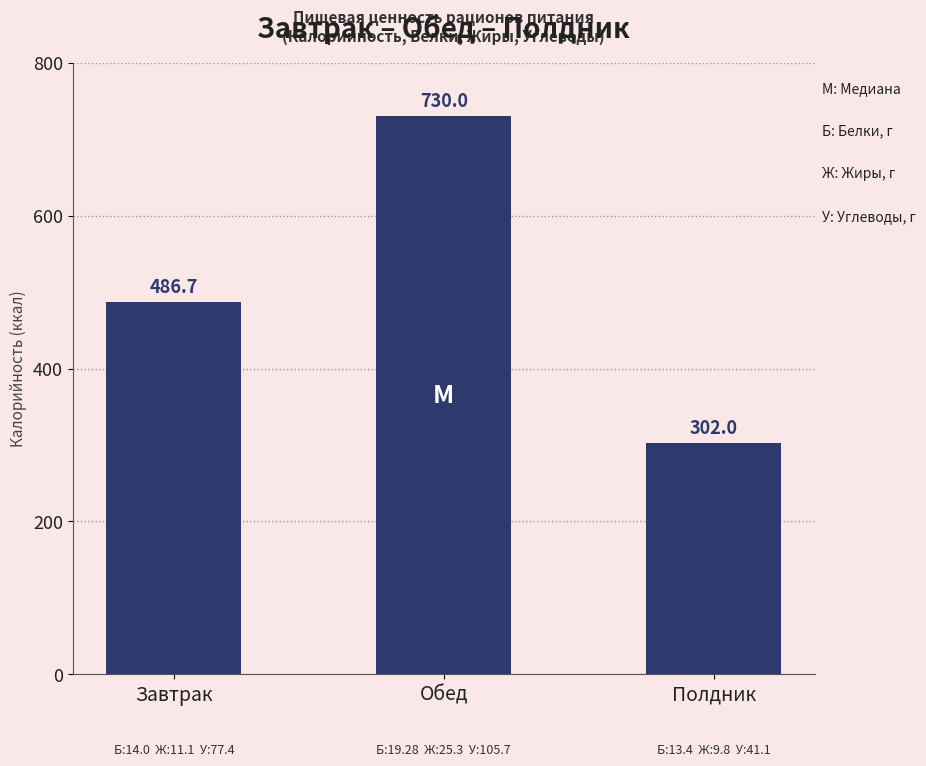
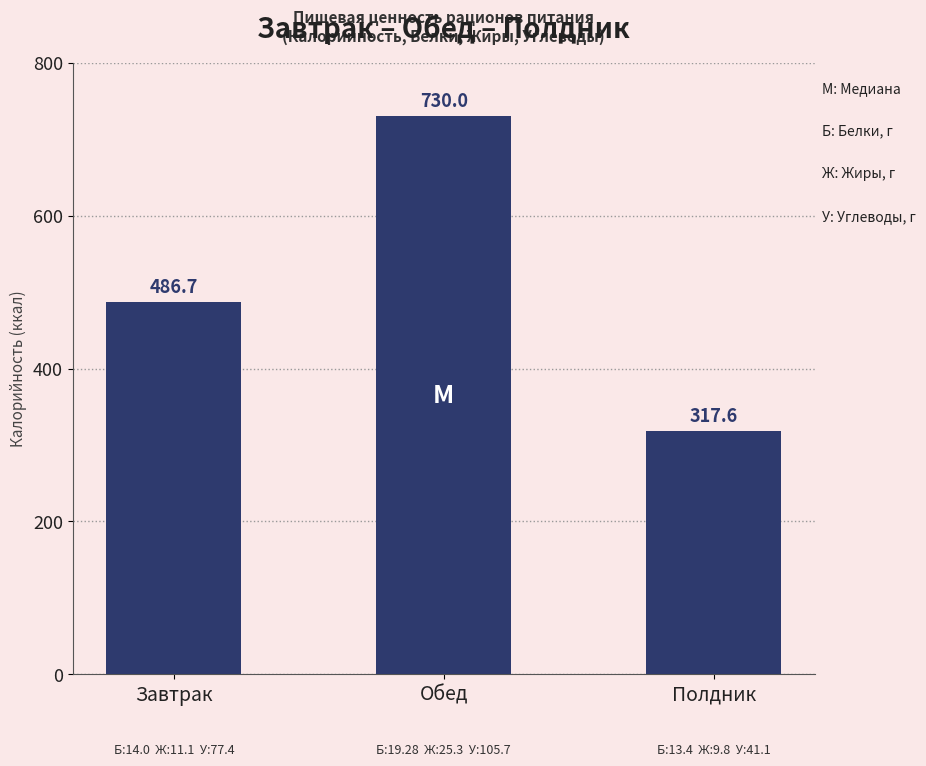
Полдник: 302.0 -> 317.6
